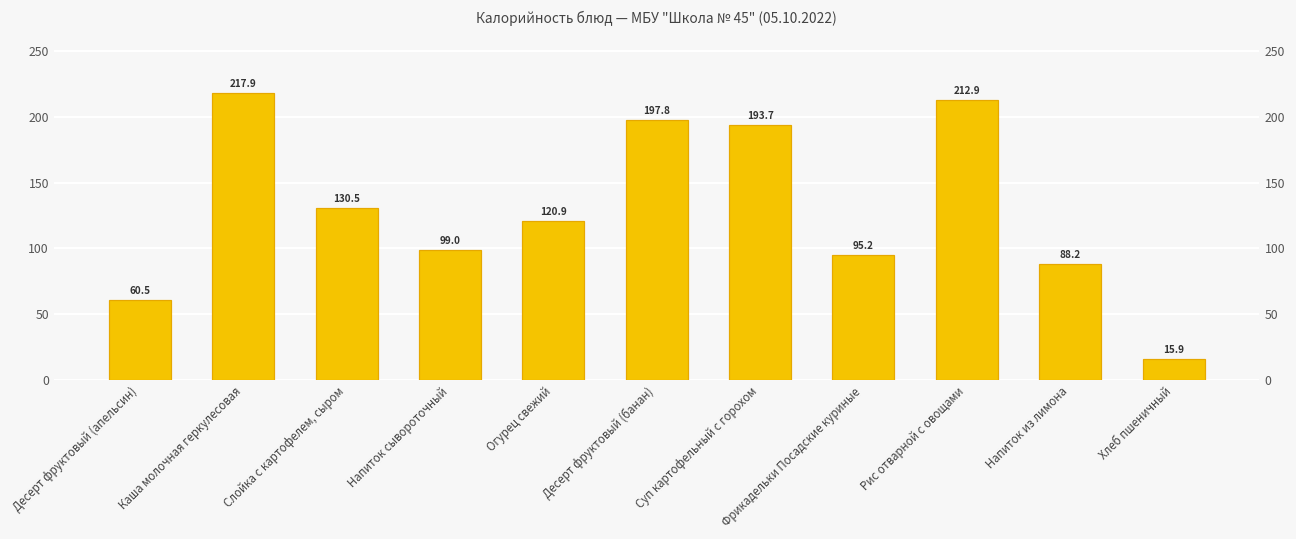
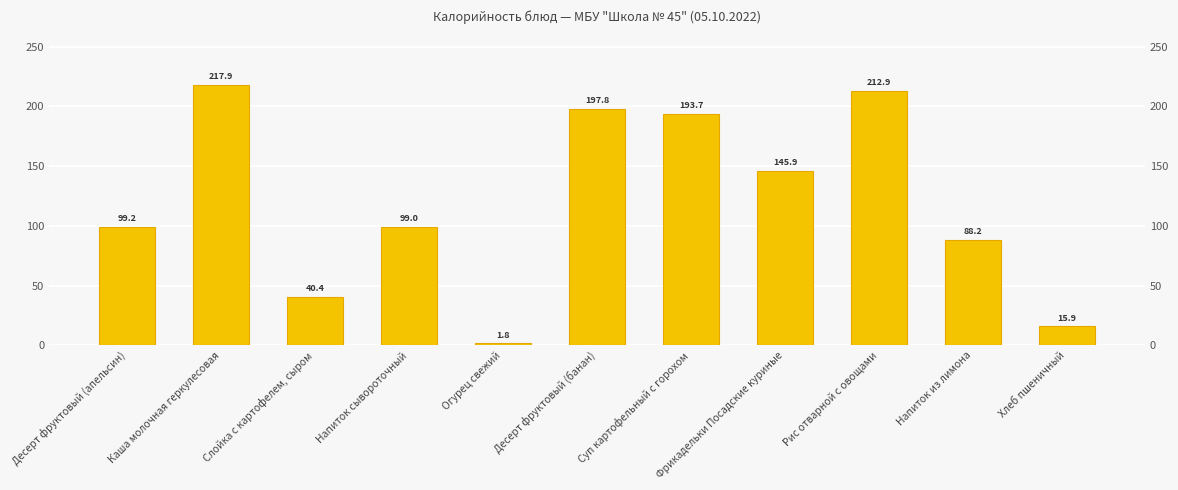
Десерт фруктовый (апельсин): 60.5 -> 99.2
Слойка с картофелем, сыром: 130.5 -> 40.4
Огурец свежий: 120.9 -> 1.8
Фрикадельки Посадские куриные: 95.2 -> 145.9
